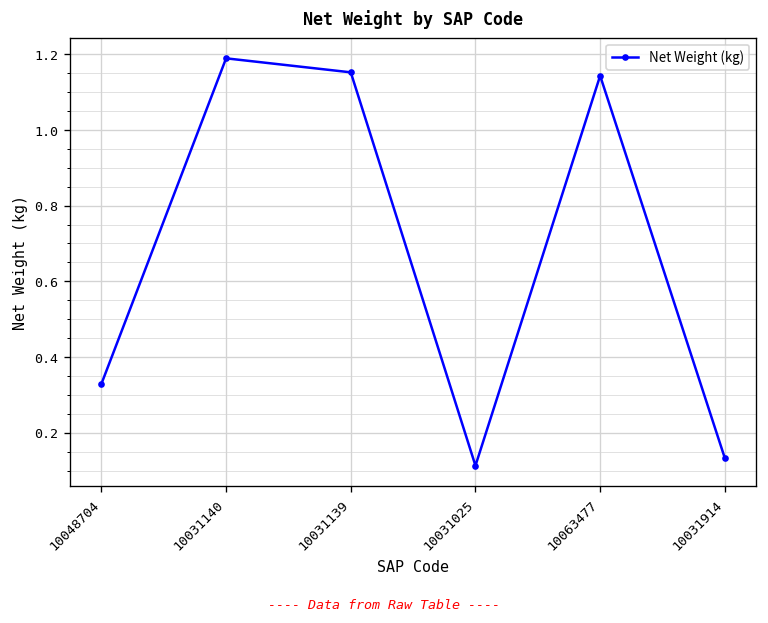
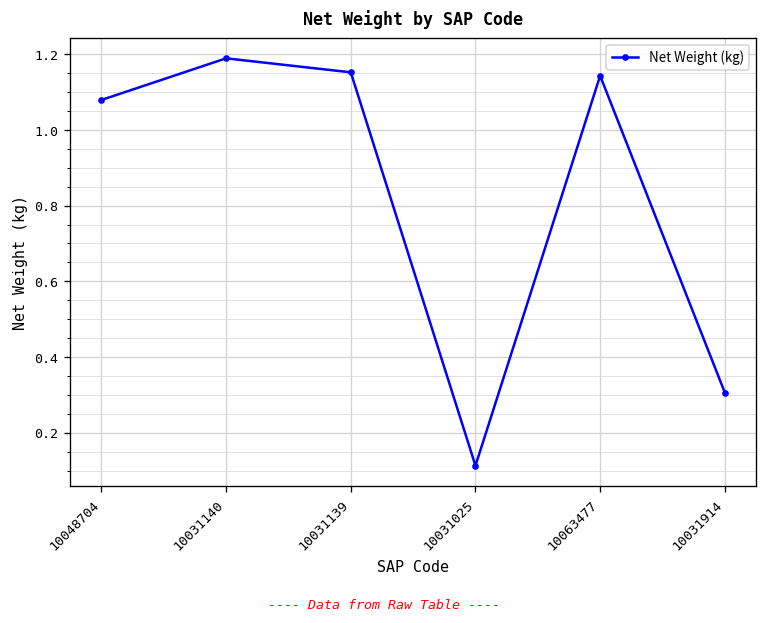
10048704: 0.33 -> 1.08
10031914: 0.13 -> 0.31
